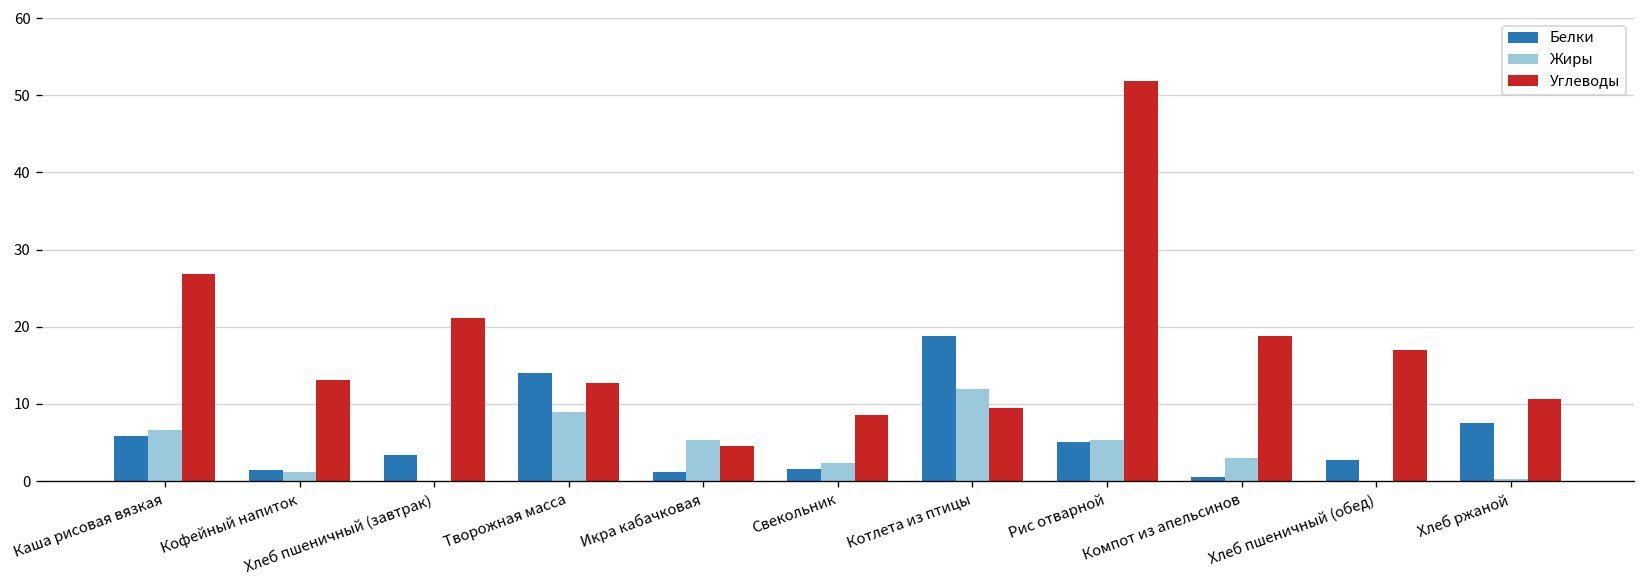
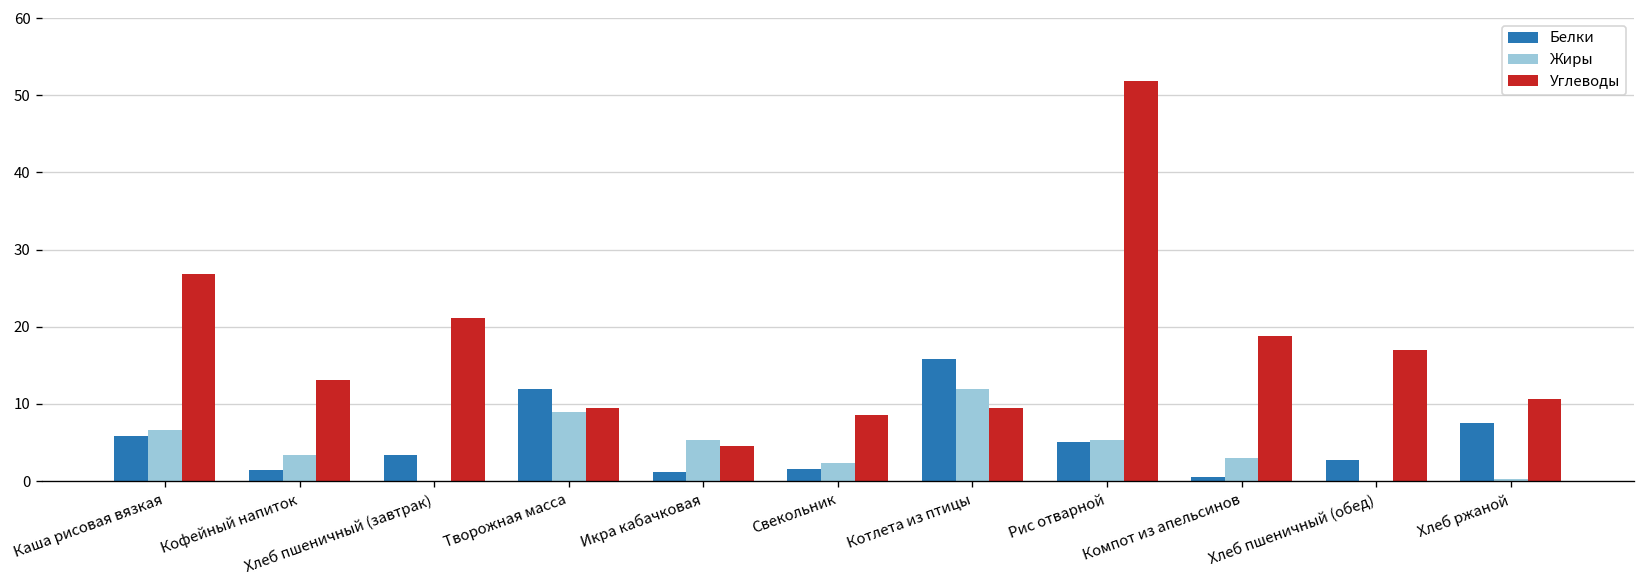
Жиры, Кофейный напиток: 1 -> 3
Белки, Творожная масса: 14 -> 12
Углеводы, Творожная масса: 13 -> 10
Белки, Котлета из птицы: 19 -> 16
